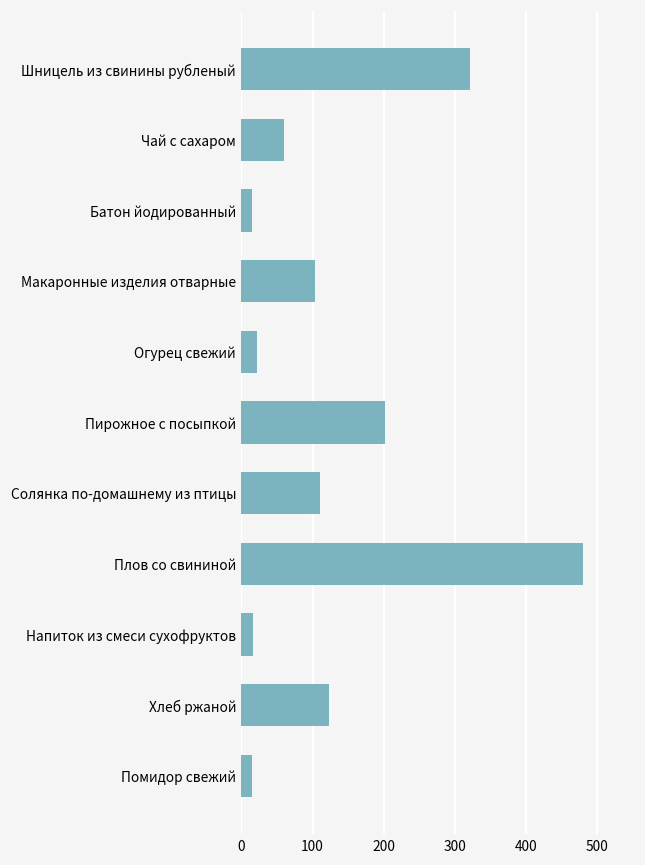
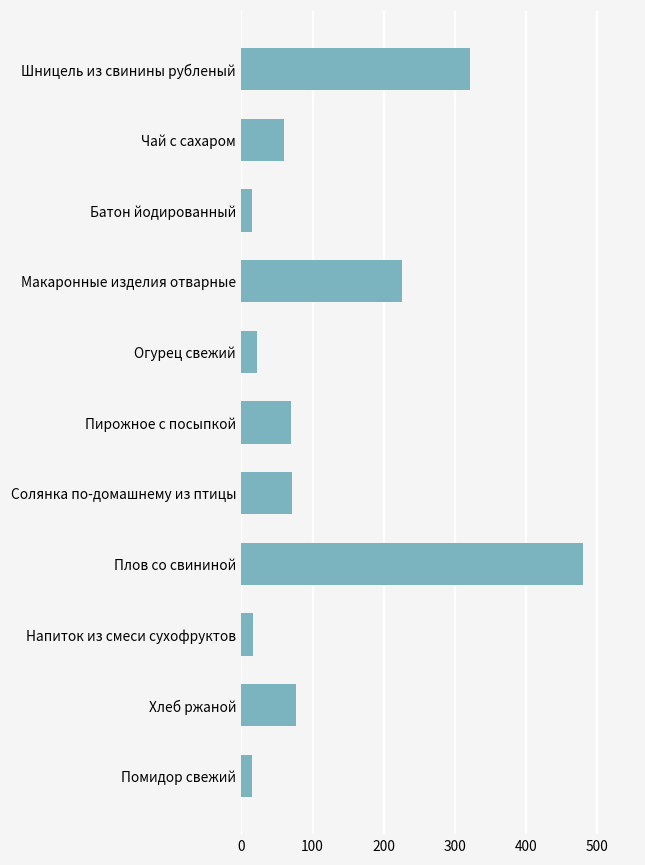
Макаронные изделия отварные: 100 -> 230
Пирожное с посыпкой: 200 -> 70
Солянка по-домашнему из птицы: 110 -> 70
Хлеб ржаной: 120 -> 80
